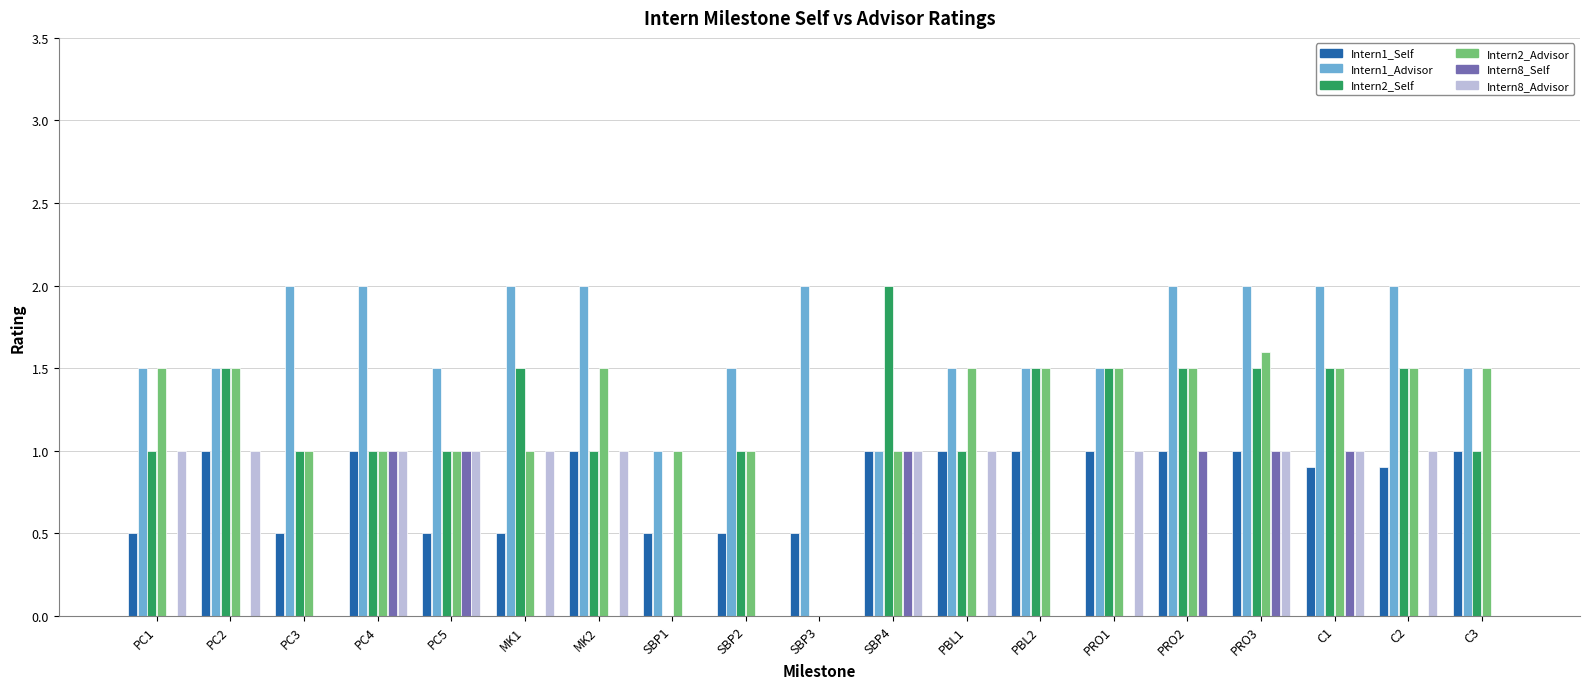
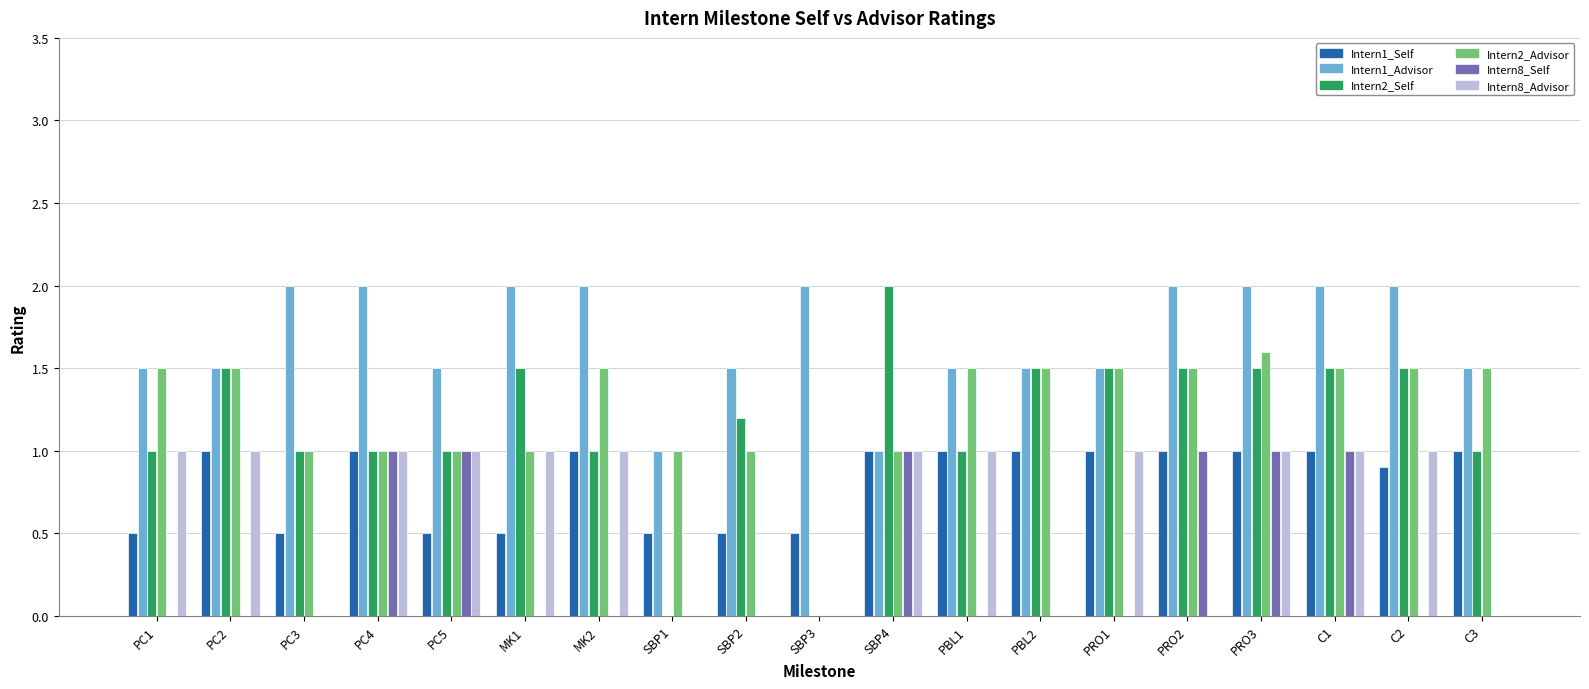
Intern2_Self, SBP2: 1.0 -> 1.2
Intern1_Self, C1: 0.9 -> 1.0
